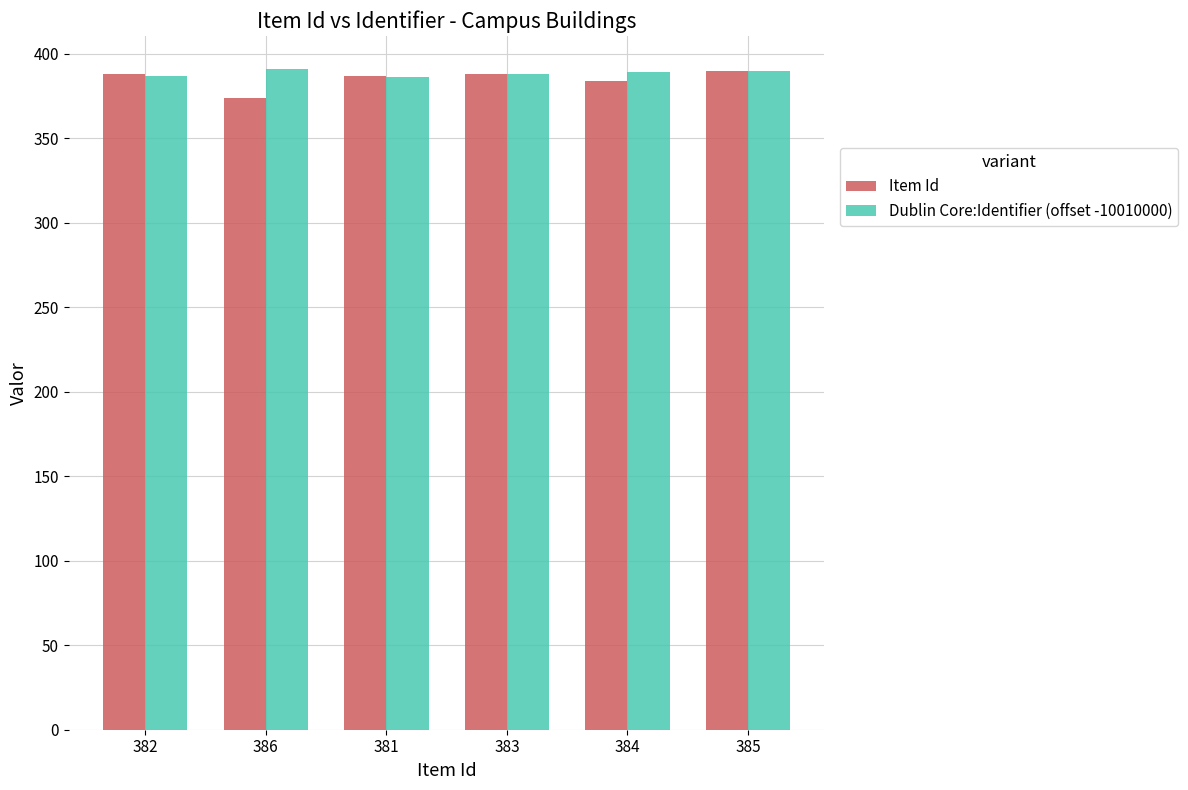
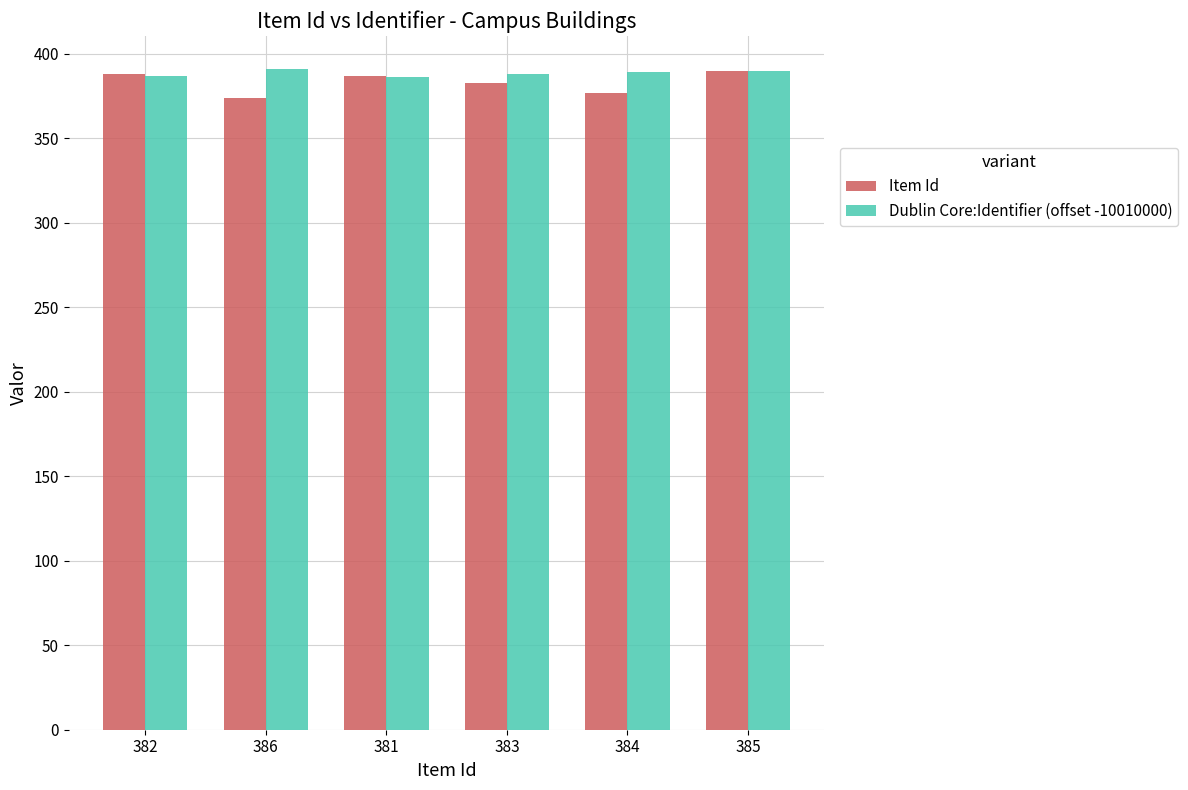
Item Id, 383: 388 -> 383
Item Id, 384: 384 -> 377
